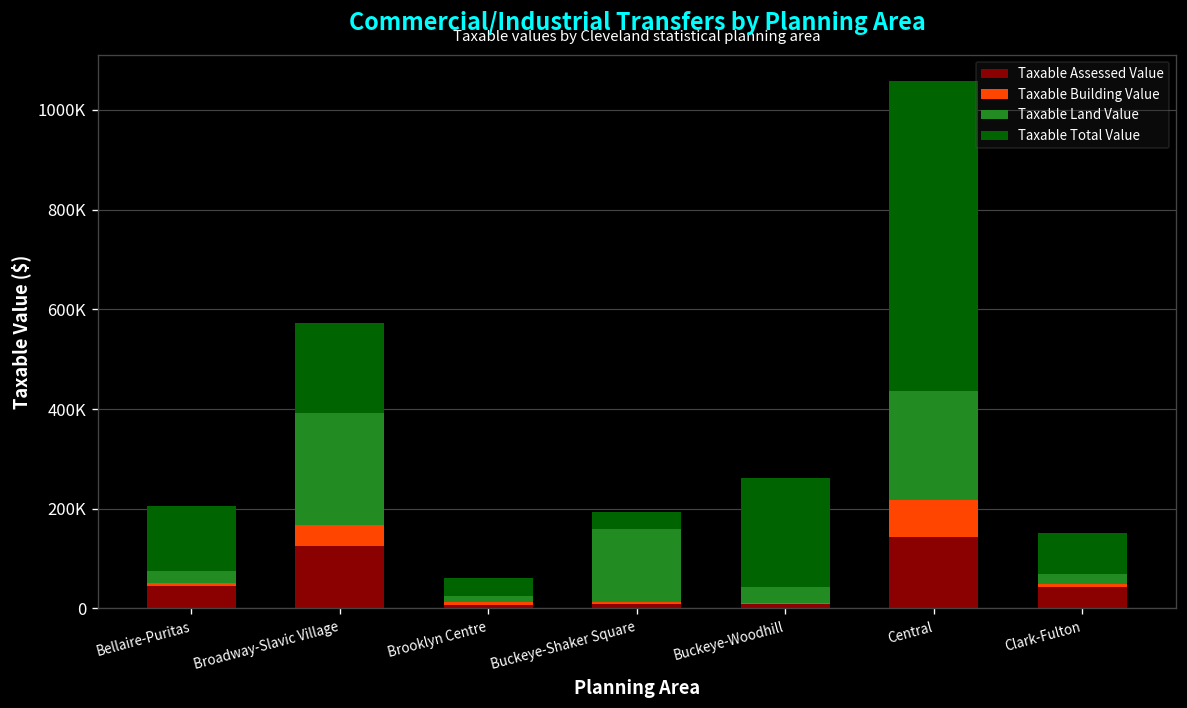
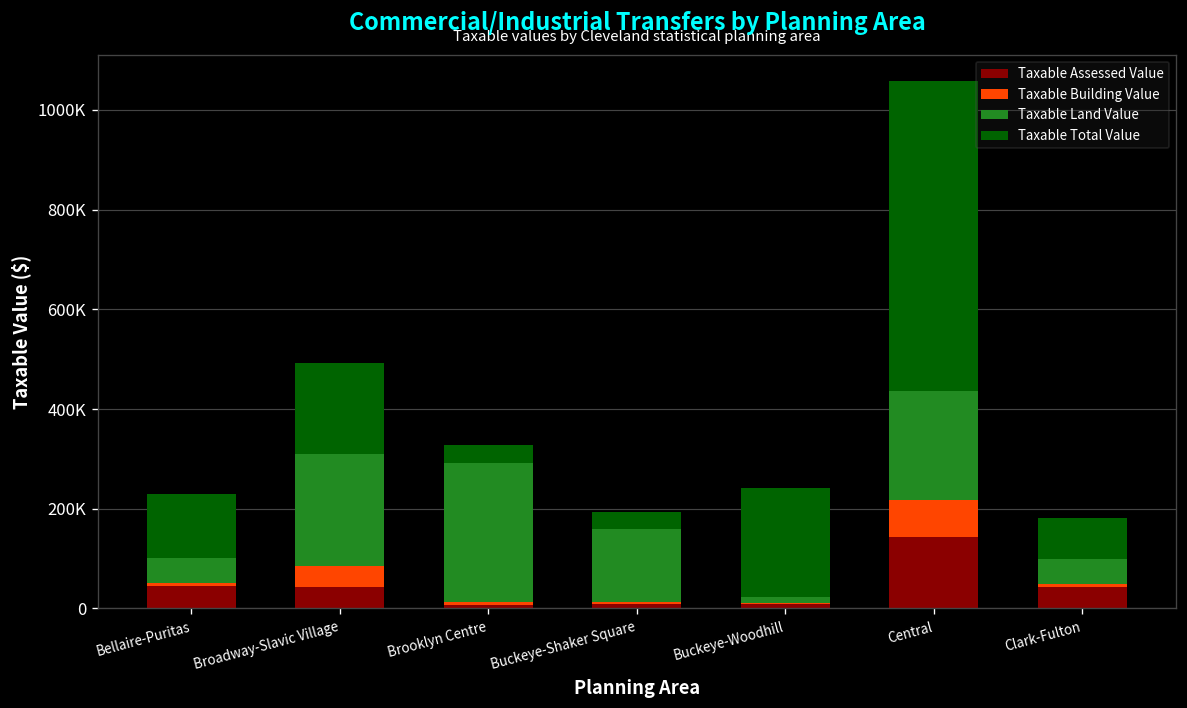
Taxable Land Value, Bellaire-Puritas: 30000 -> 50000
Taxable Assessed Value, Broadway-Slavic Village: 120000 -> 40000
Taxable Land Value, Brooklyn Centre: 10000 -> 280000
Taxable Land Value, Buckeye-Woodhill: 30000 -> 10000
Taxable Land Value, Clark-Fulton: 20000 -> 50000
